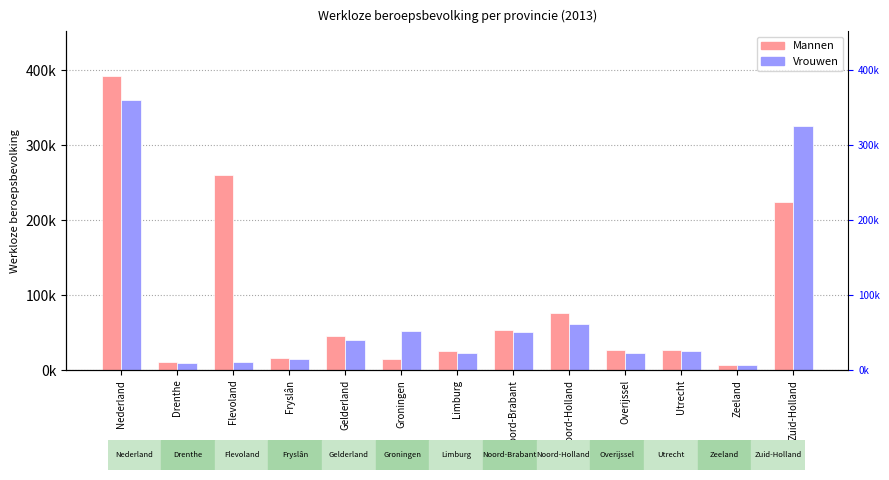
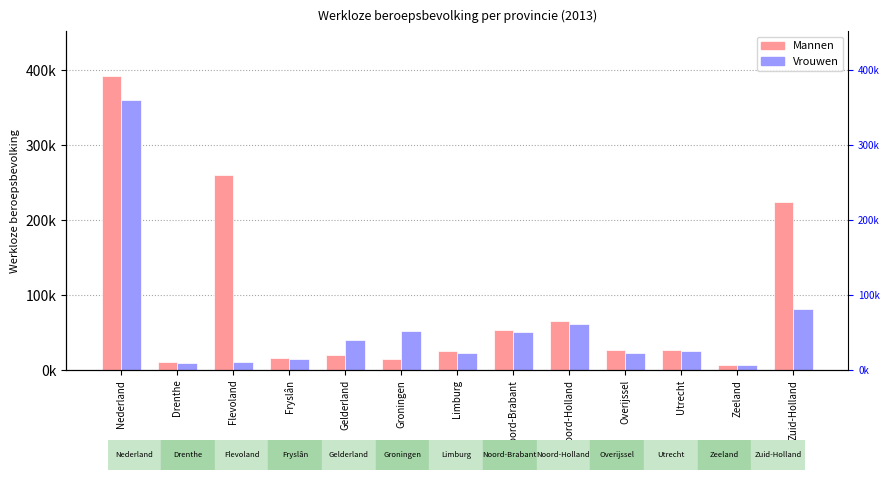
Mannen, Gelderland: 50000 -> 20000
Mannen, Noord-Holland: 80000 -> 70000
Vrouwen, Zuid-Holland: 330000 -> 80000
